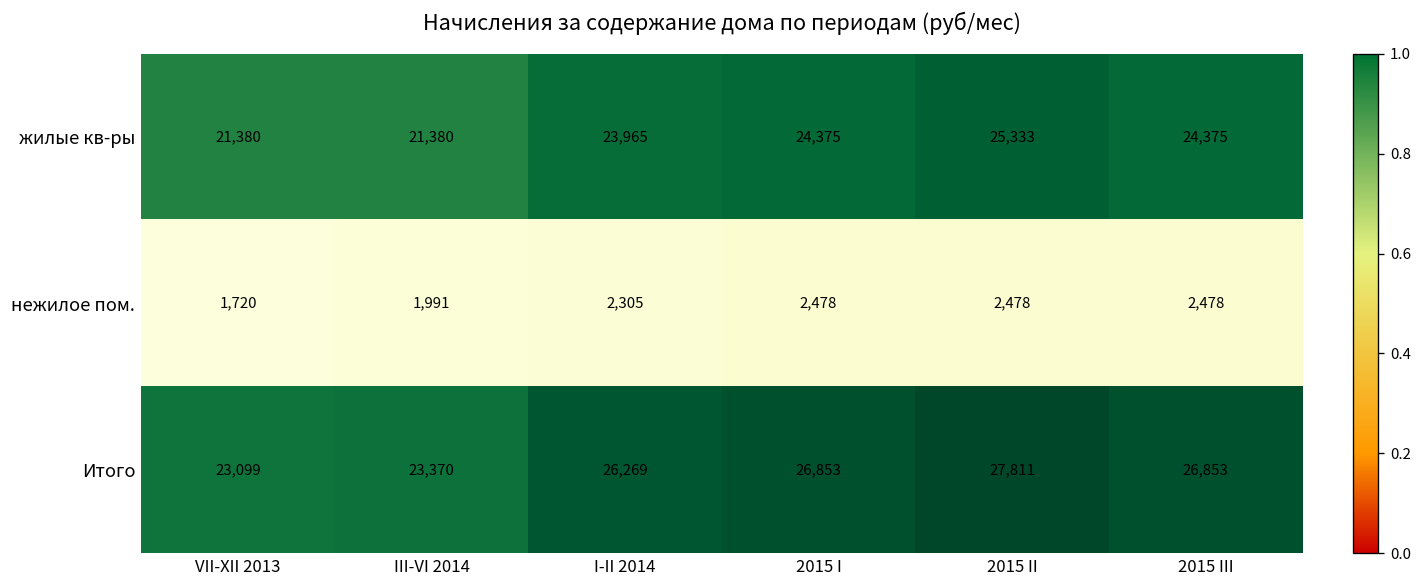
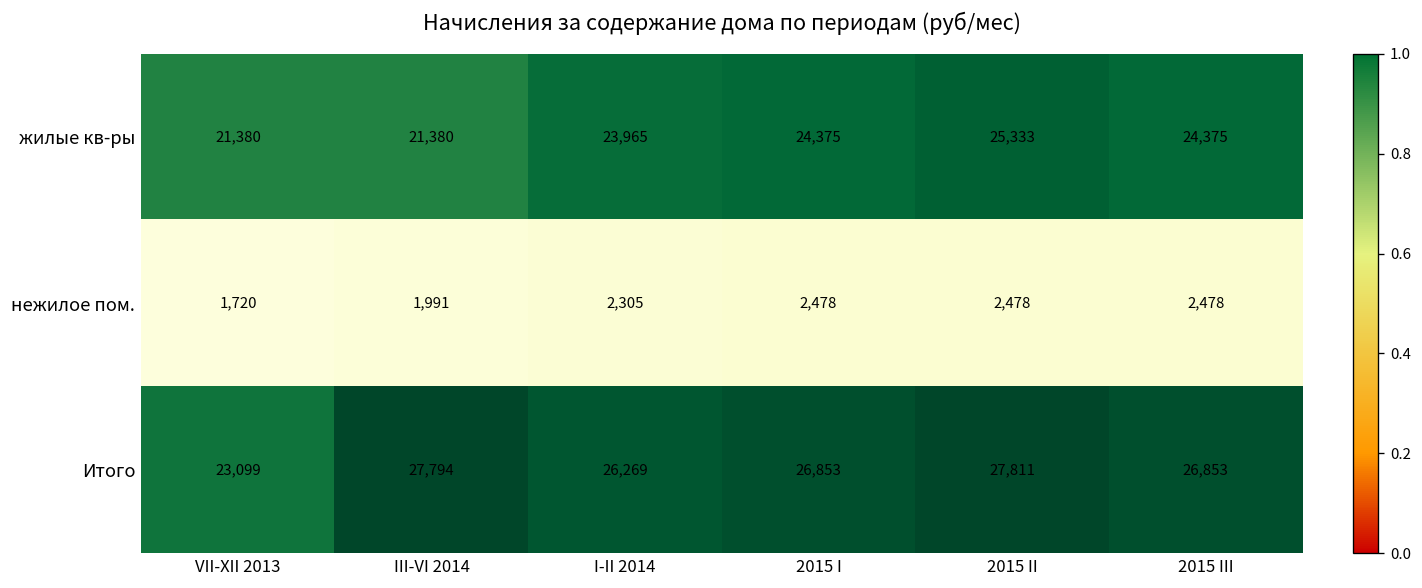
Итого, III-VI 2014: 23,370 -> 27,794
